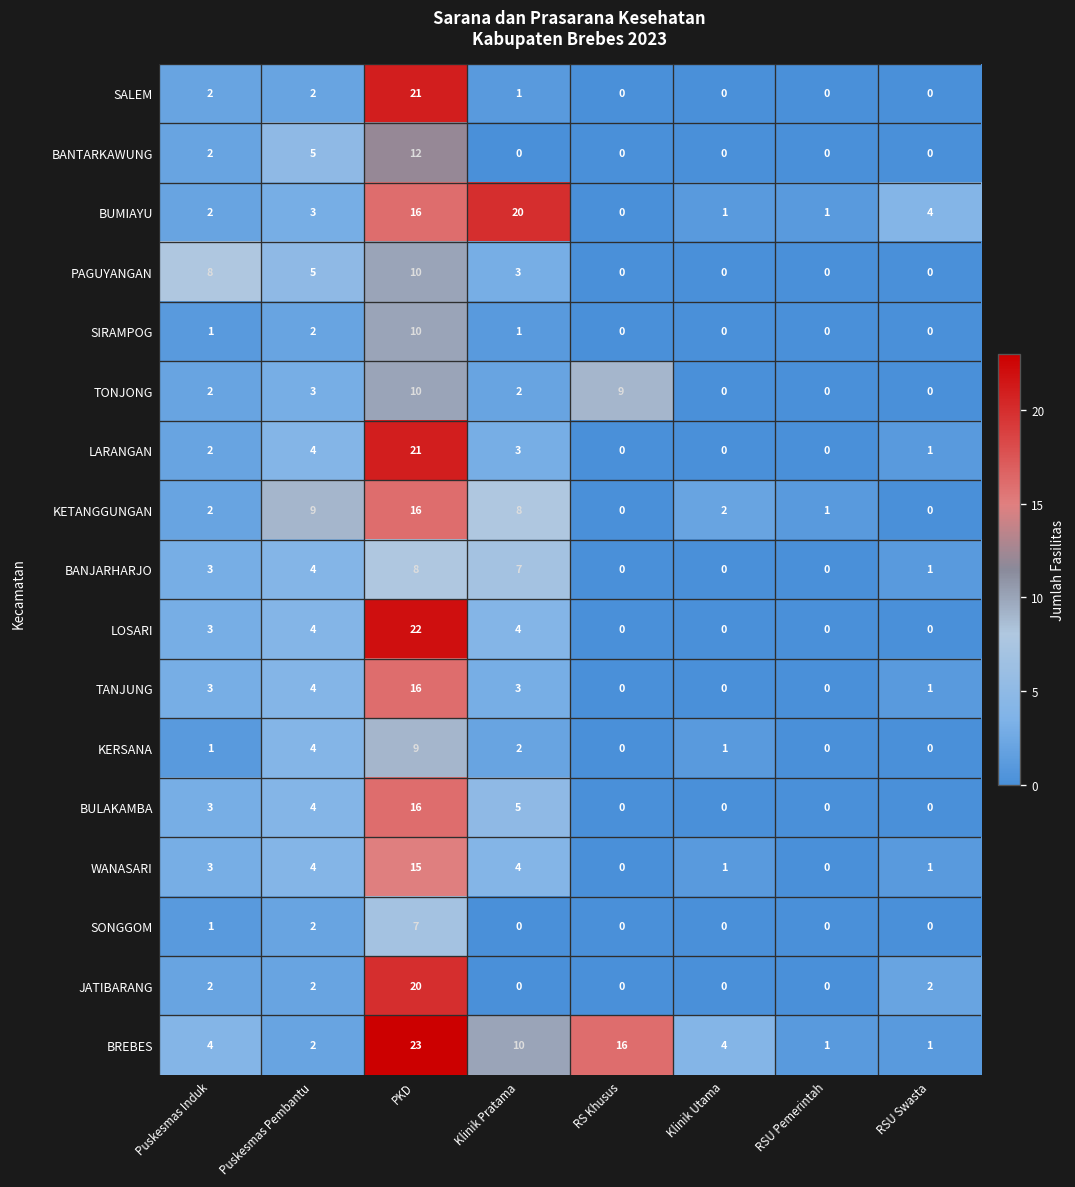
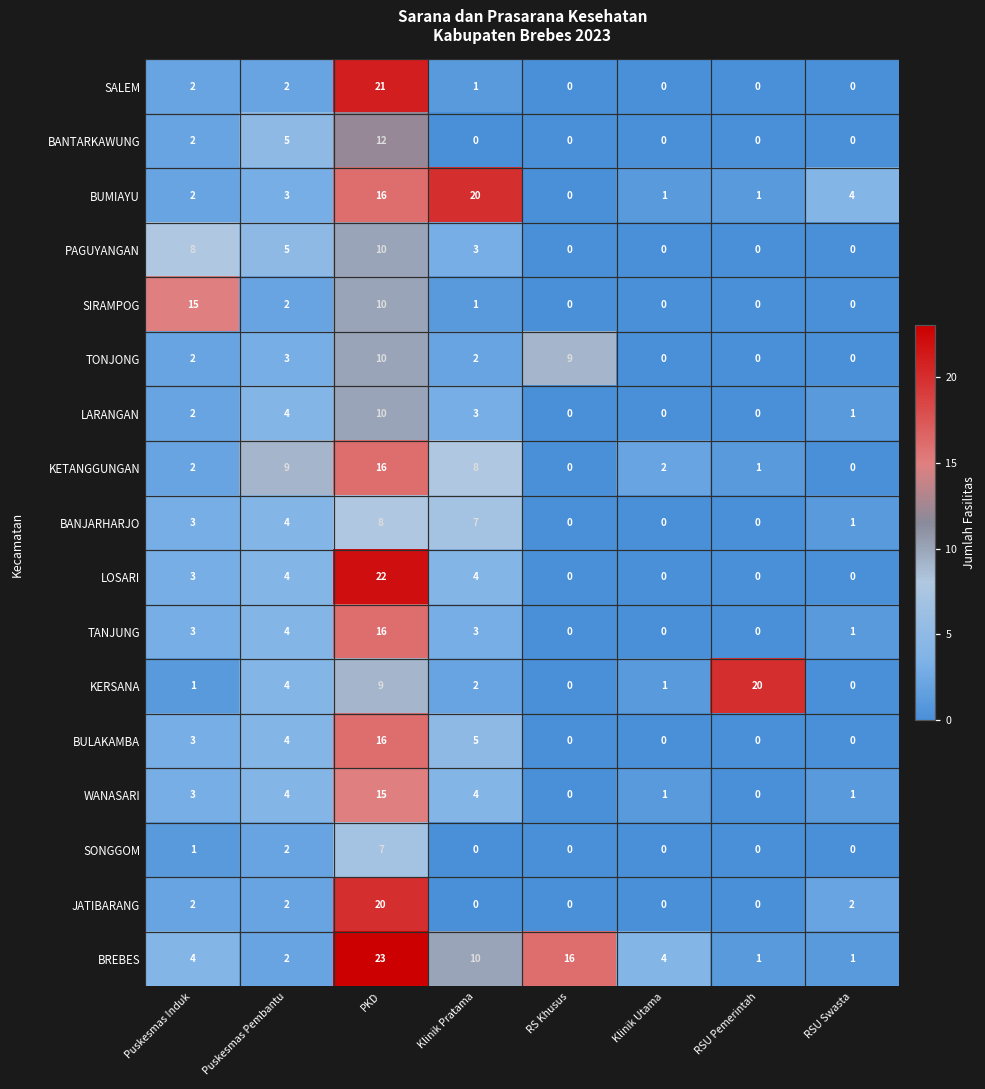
SIRAMPOG, Puskesmas Induk: 1 -> 15
LARANGAN, PKD: 21 -> 10
KERSANA, RSU Pemerintah: 0 -> 20
